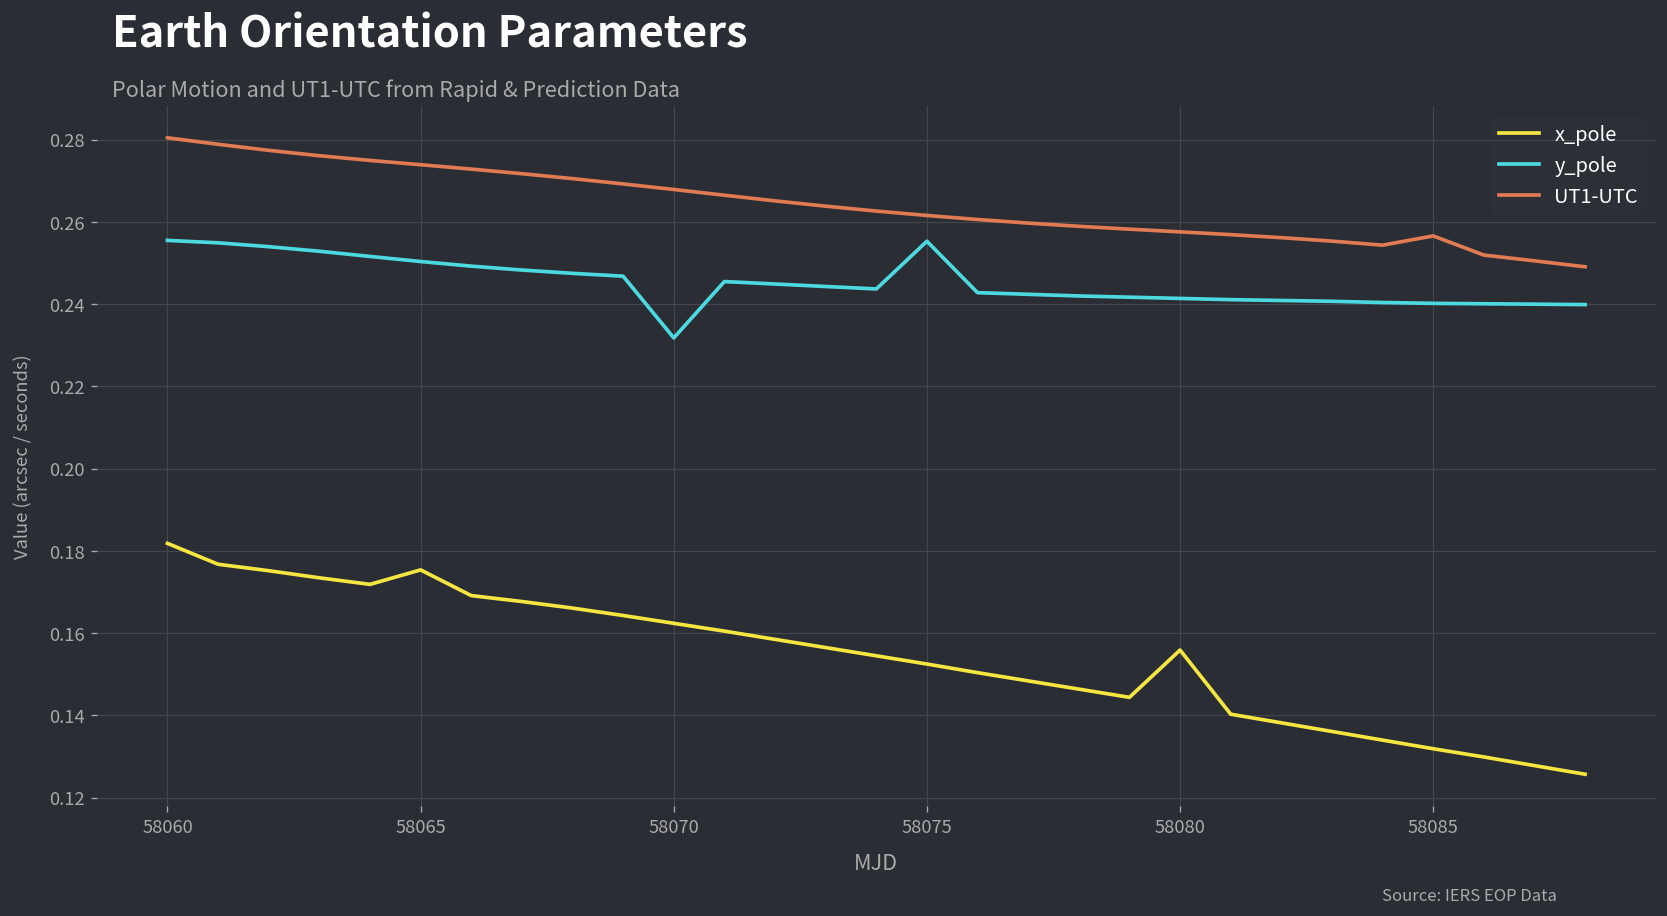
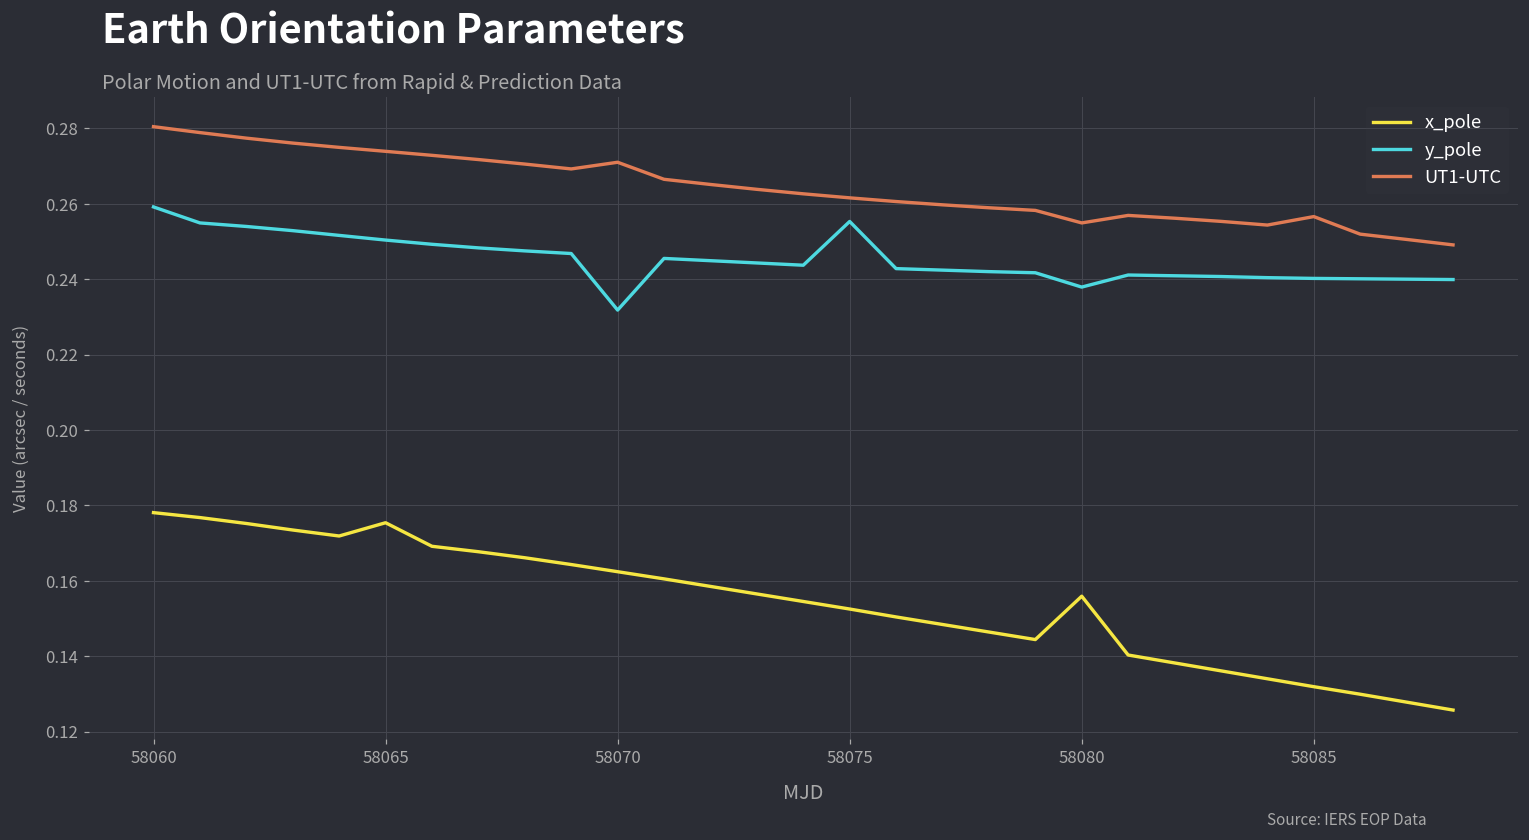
x_pole, 58060: 0.182 -> 0.178
y_pole, 58060: 0.256 -> 0.259
UT1-UTC, 58070: 0.268 -> 0.271
y_pole, 58080: 0.241 -> 0.238
UT1-UTC, 58080: 0.258 -> 0.255
